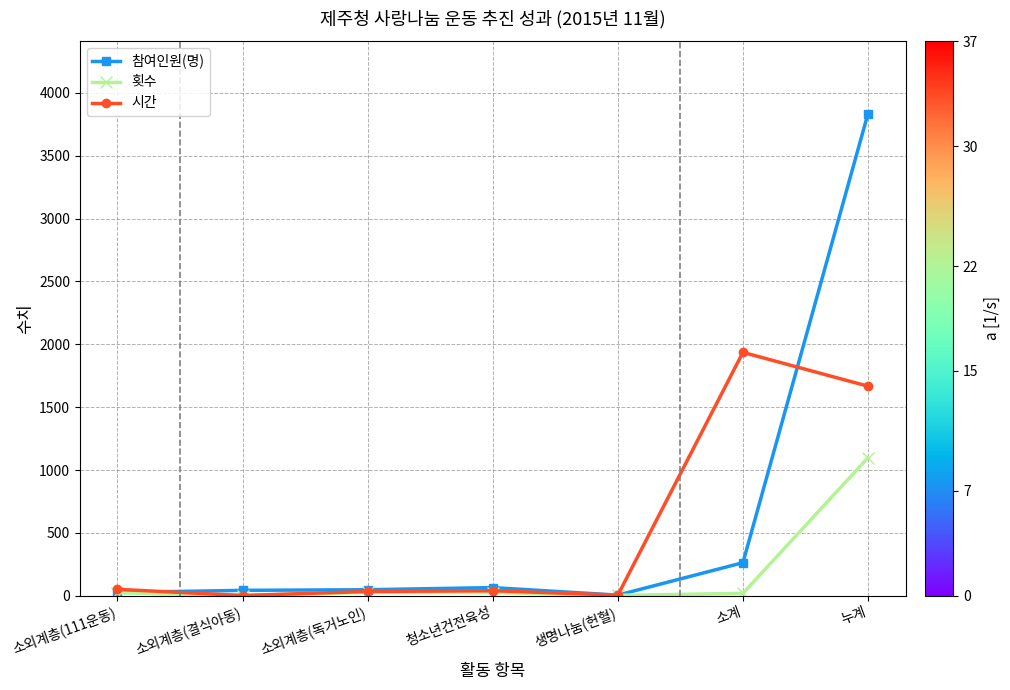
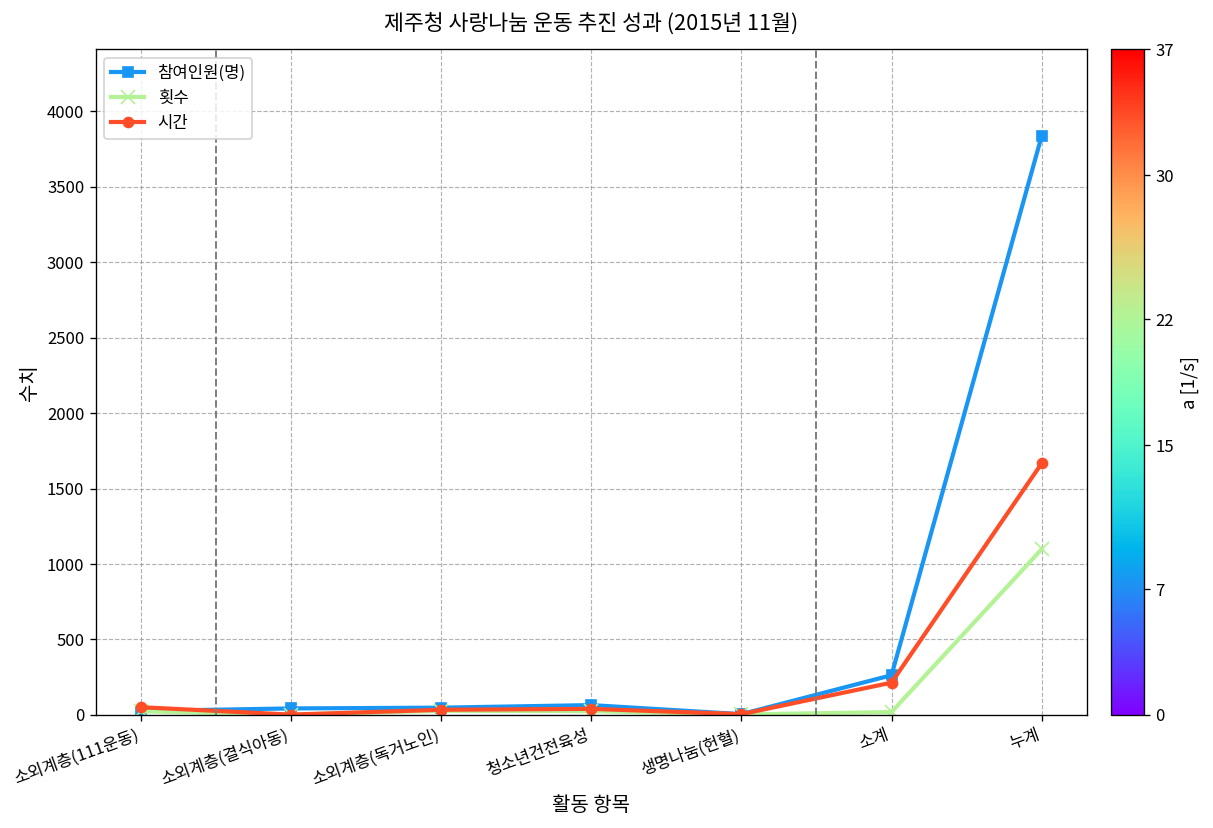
시간, 소계: 1940 -> 210
